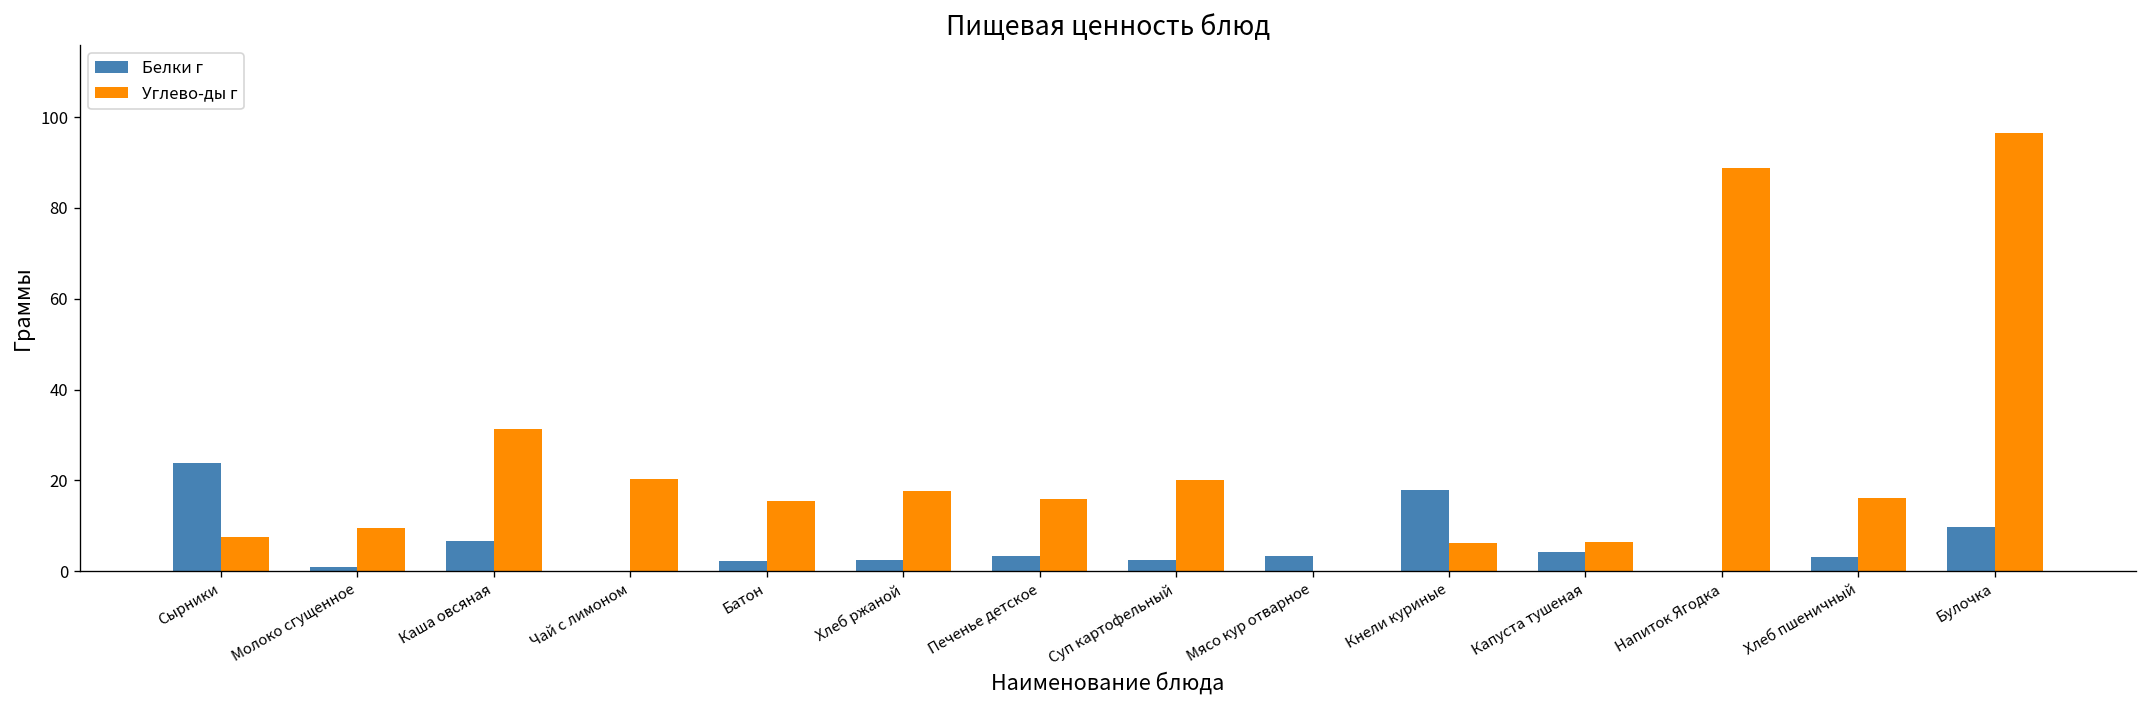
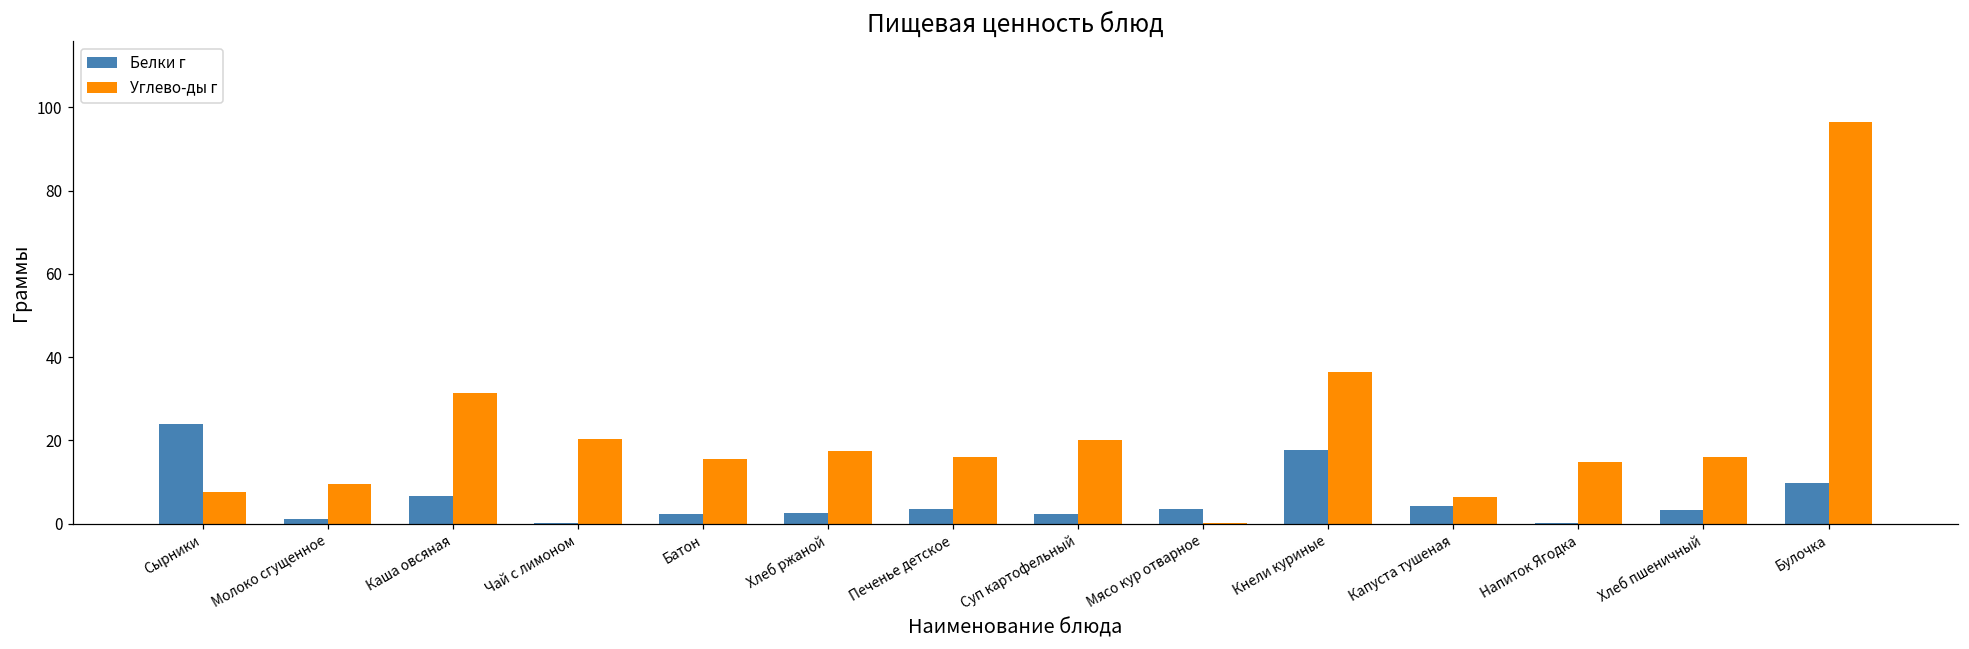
Углево-ды г, Кнели куриные: 6 -> 36
Углево-ды г, Напиток Ягодка: 89 -> 15
